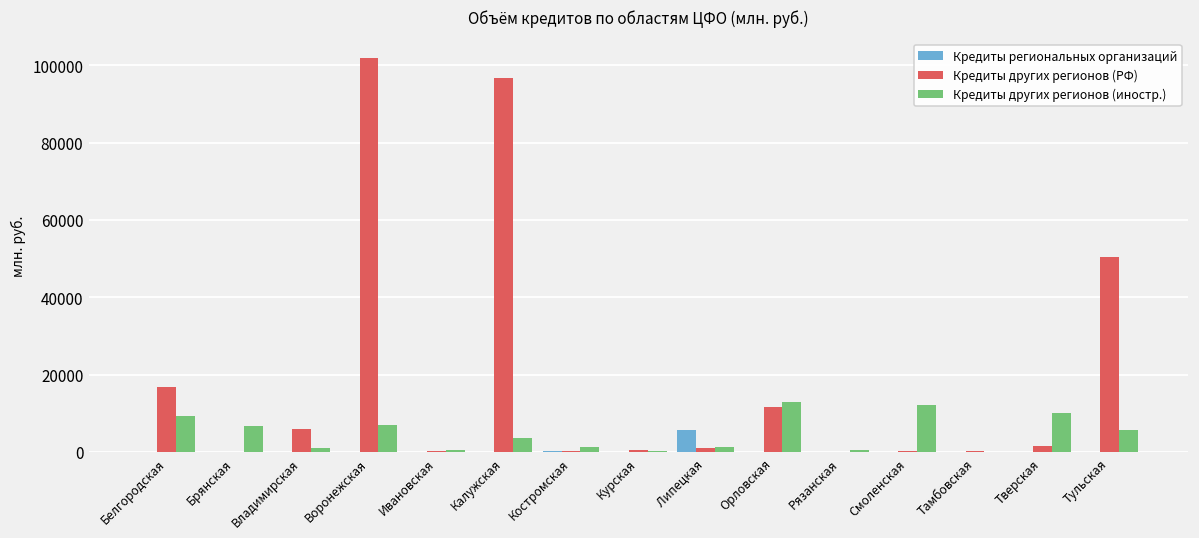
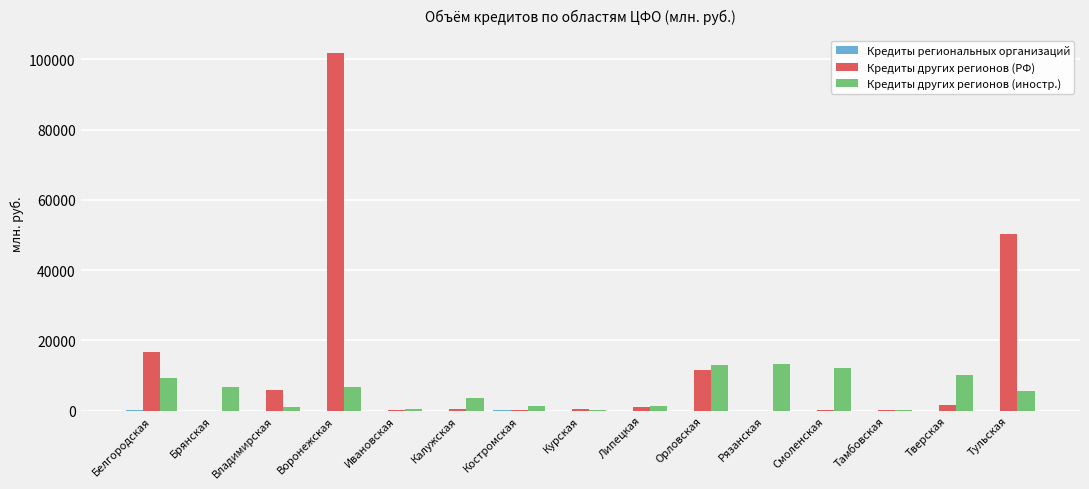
Кредиты других регионов (РФ), Калужская: 97000 -> 0
Кредиты региональных организаций, Липецкая: 6000 -> 0
Кредиты других регионов (иностр.), Рязанская: 0 -> 13000
